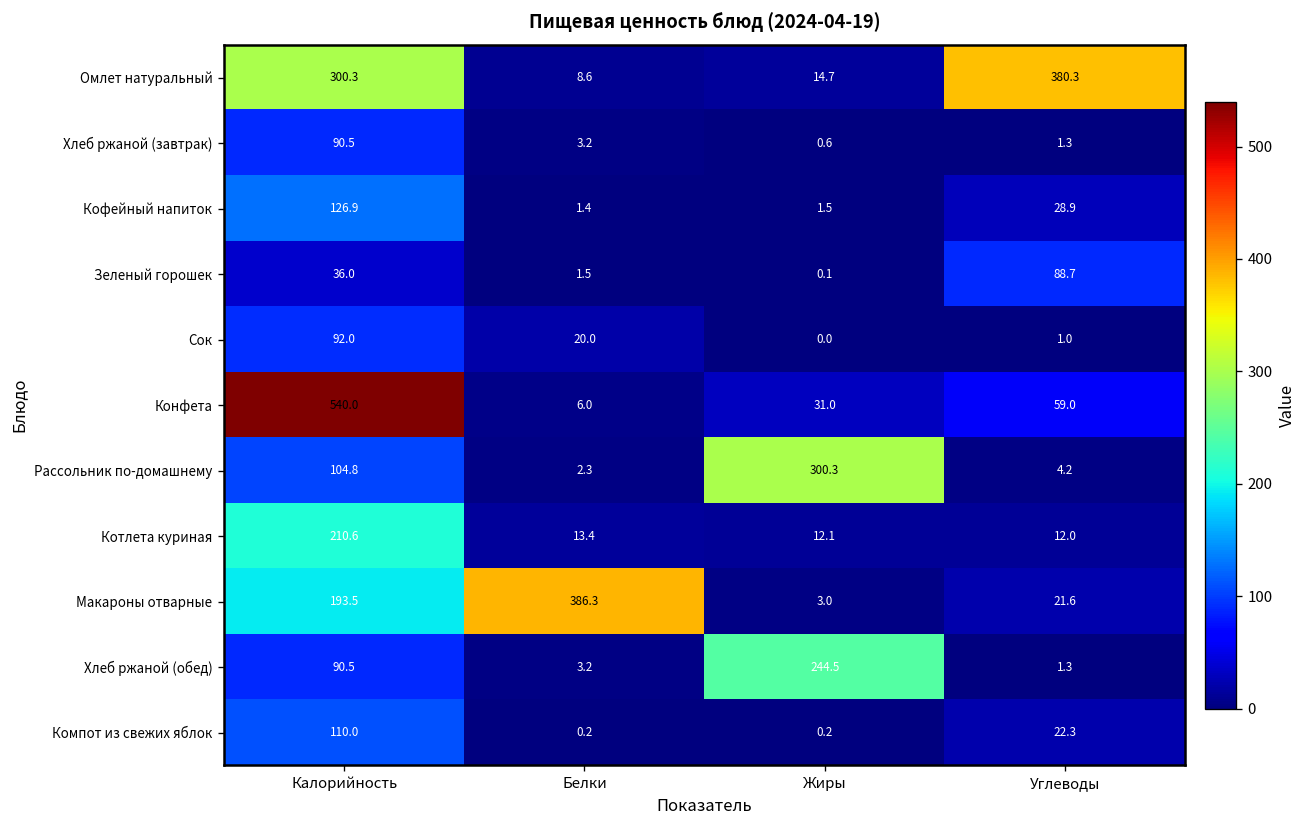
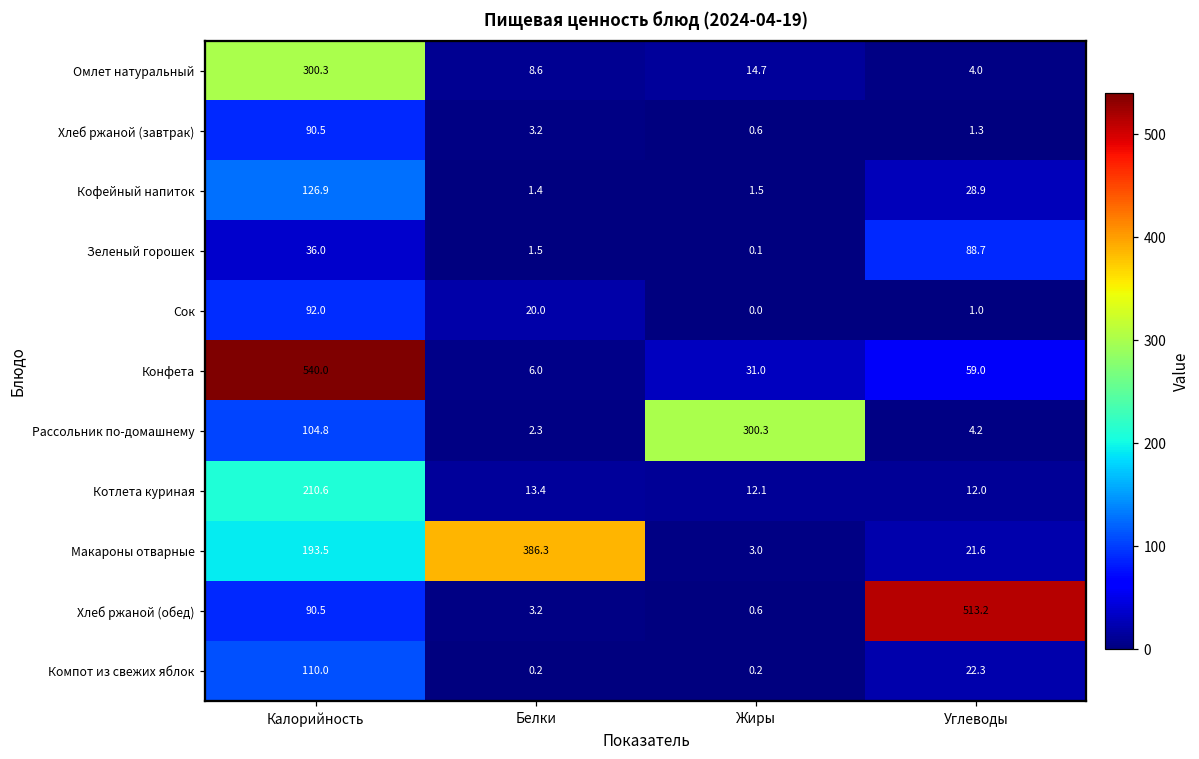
Омлет натуральный, Углеводы: 380.3 -> 4.0
Хлеб ржаной (обед), Жиры: 244.5 -> 0.6
Хлеб ржаной (обед), Углеводы: 1.3 -> 513.2
